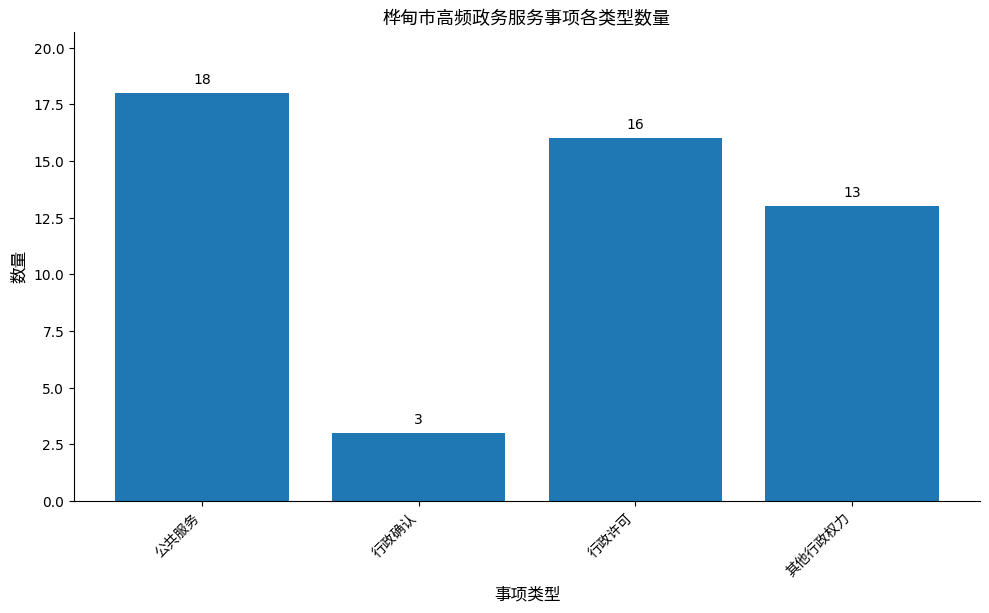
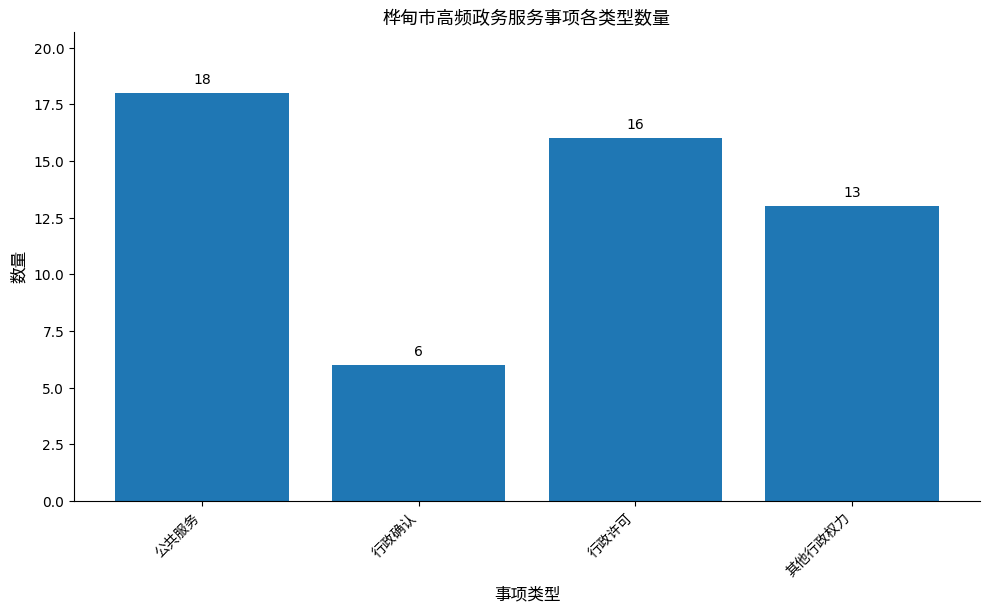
行政确认: 3 -> 6
